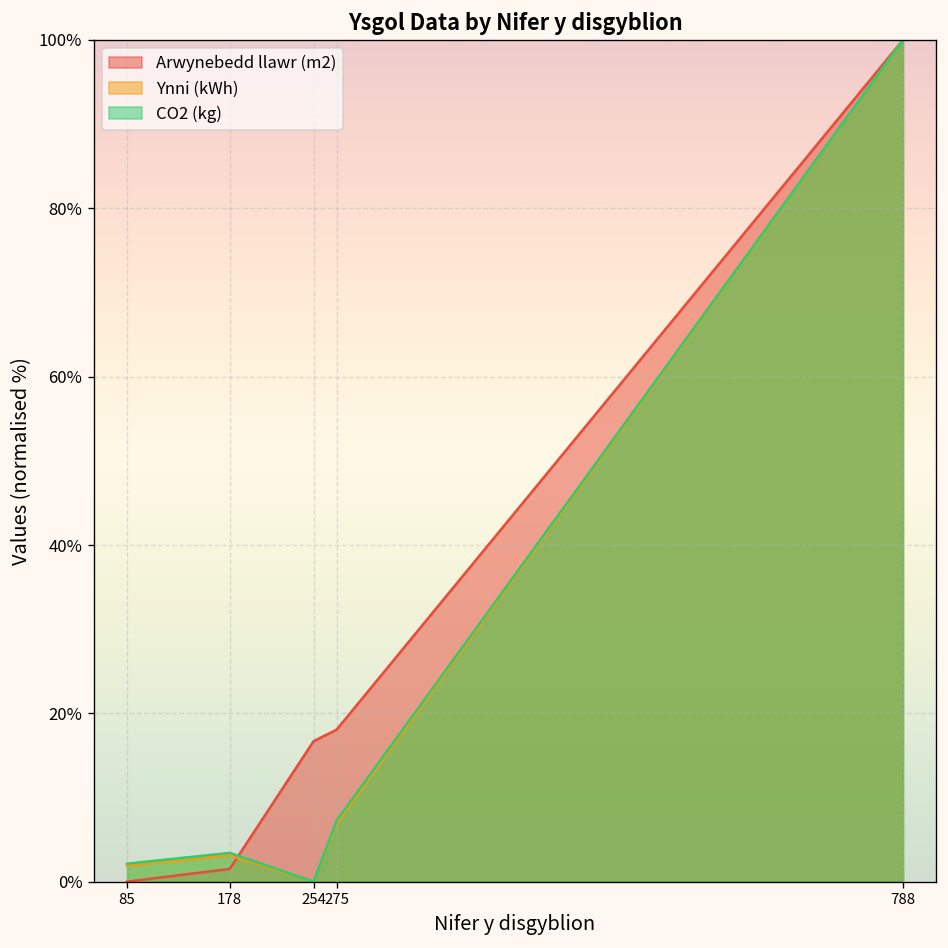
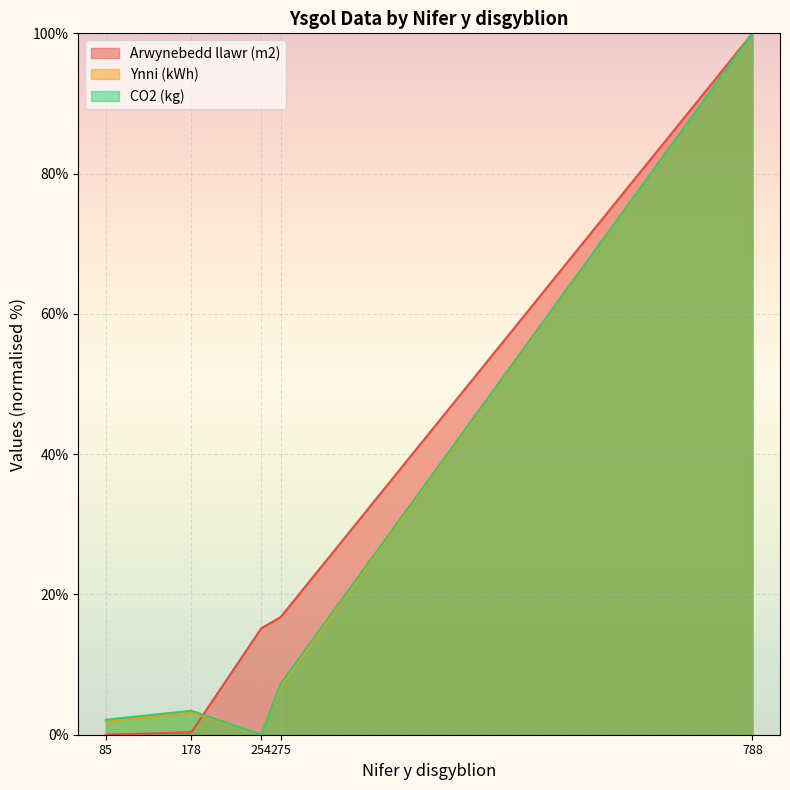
Arwynebedd llawr (m2), 178: 2% -> 0%
Arwynebedd llawr (m2), 254: 17% -> 15%
Arwynebedd llawr (m2), 275: 18% -> 17%
